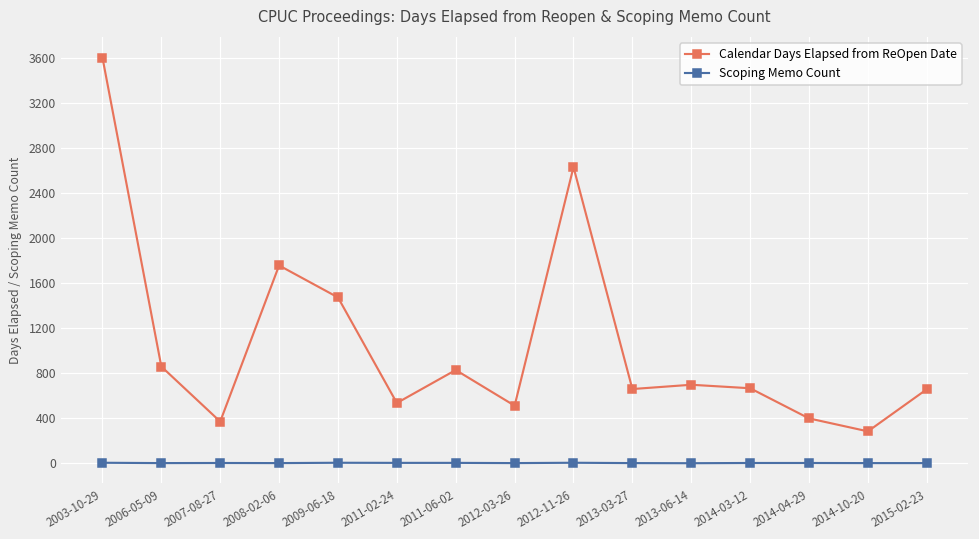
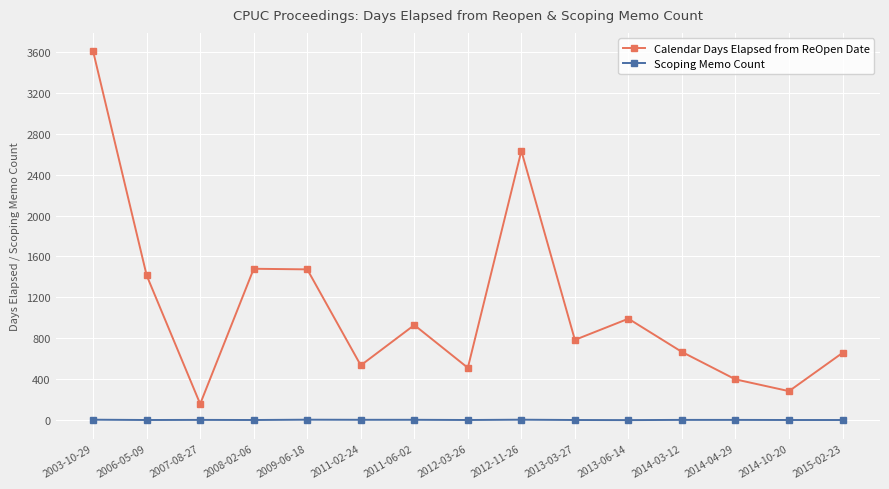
Calendar Days Elapsed from ReOpen Date, 2006-05-09: 860 -> 1420
Calendar Days Elapsed from ReOpen Date, 2007-08-27: 370 -> 160
Calendar Days Elapsed from ReOpen Date, 2008-02-06: 1760 -> 1480
Calendar Days Elapsed from ReOpen Date, 2011-06-02: 830 -> 930
Calendar Days Elapsed from ReOpen Date, 2013-03-27: 660 -> 790
Calendar Days Elapsed from ReOpen Date, 2013-06-14: 700 -> 990
